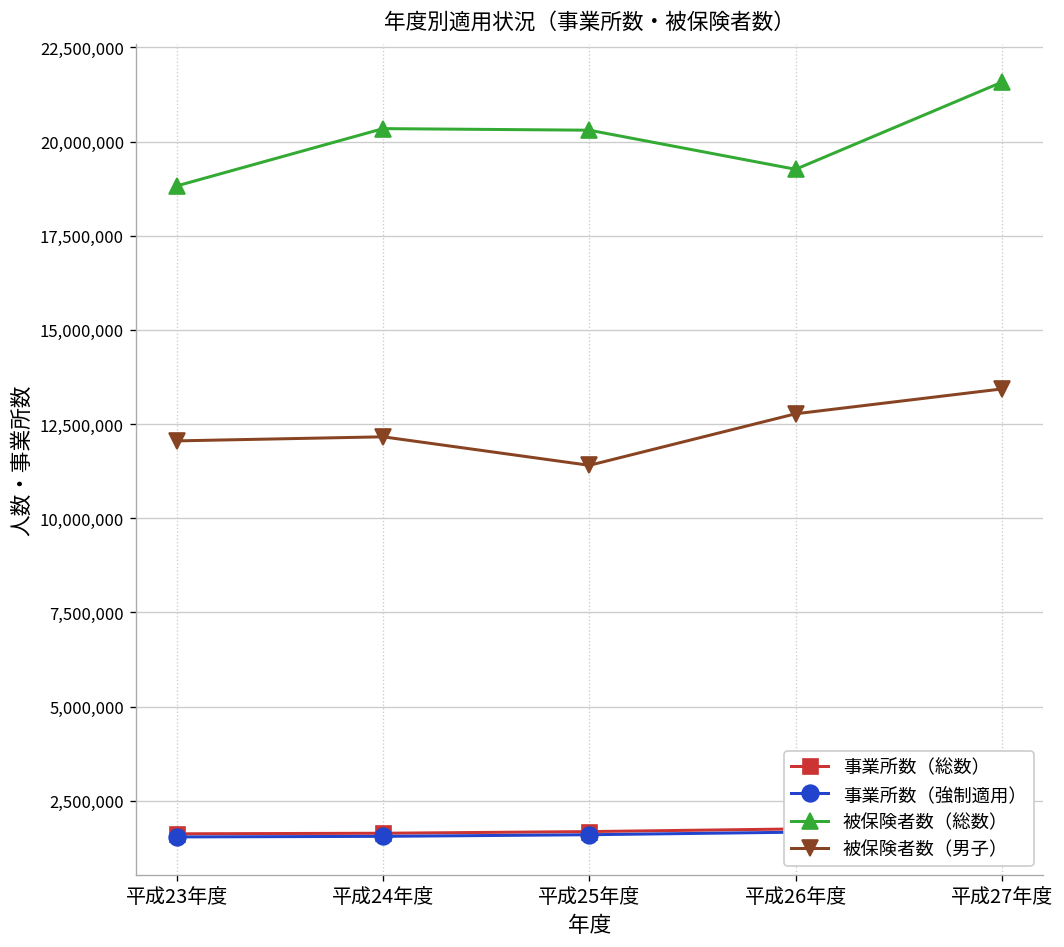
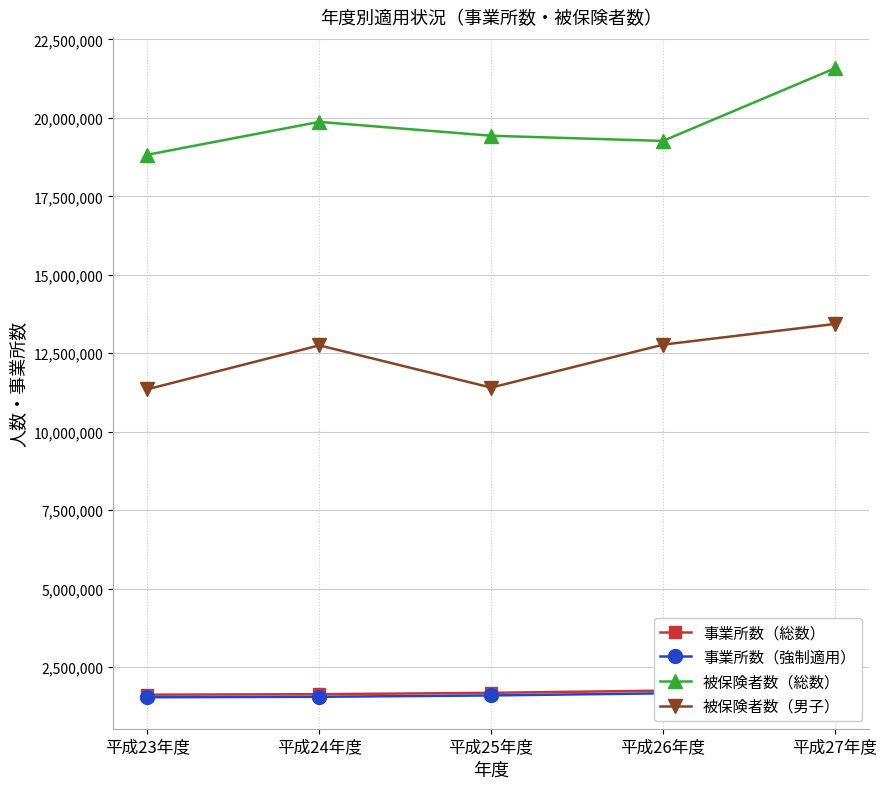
被保険者数（男子）, 平成23年度: 12,100,000 -> 11,400,000
被保険者数（総数）, 平成24年度: 20,300,000 -> 19,900,000
被保険者数（男子）, 平成24年度: 12,200,000 -> 12,800,000
被保険者数（総数）, 平成25年度: 20,300,000 -> 19,400,000
